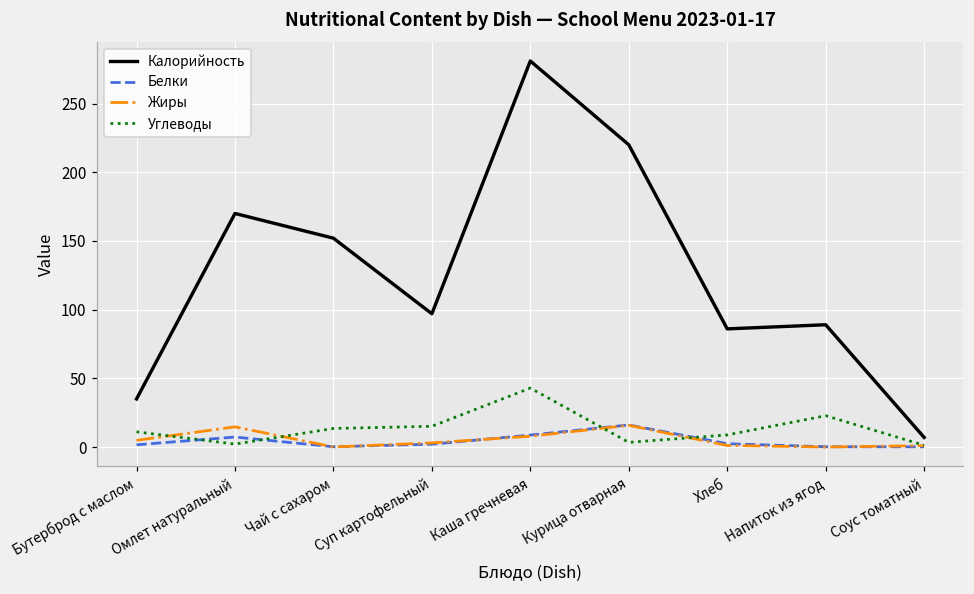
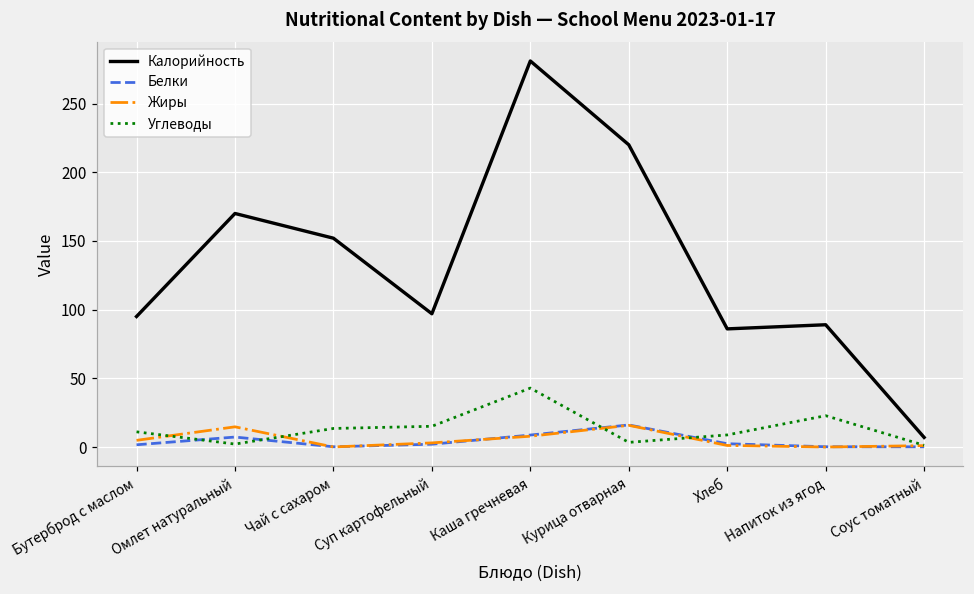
Калорийность, Бутерброд с маслом: 35 -> 95
